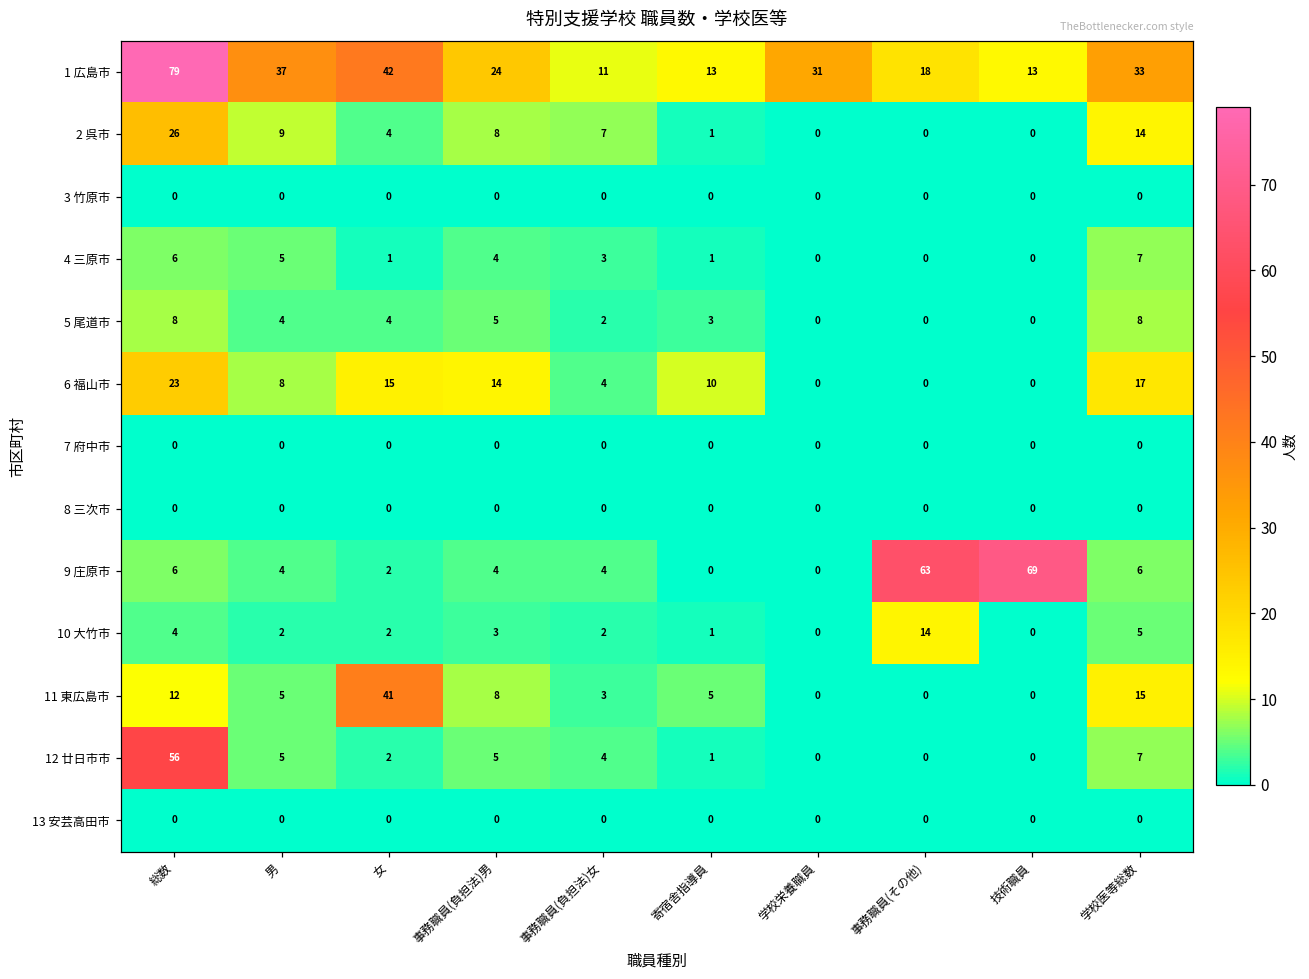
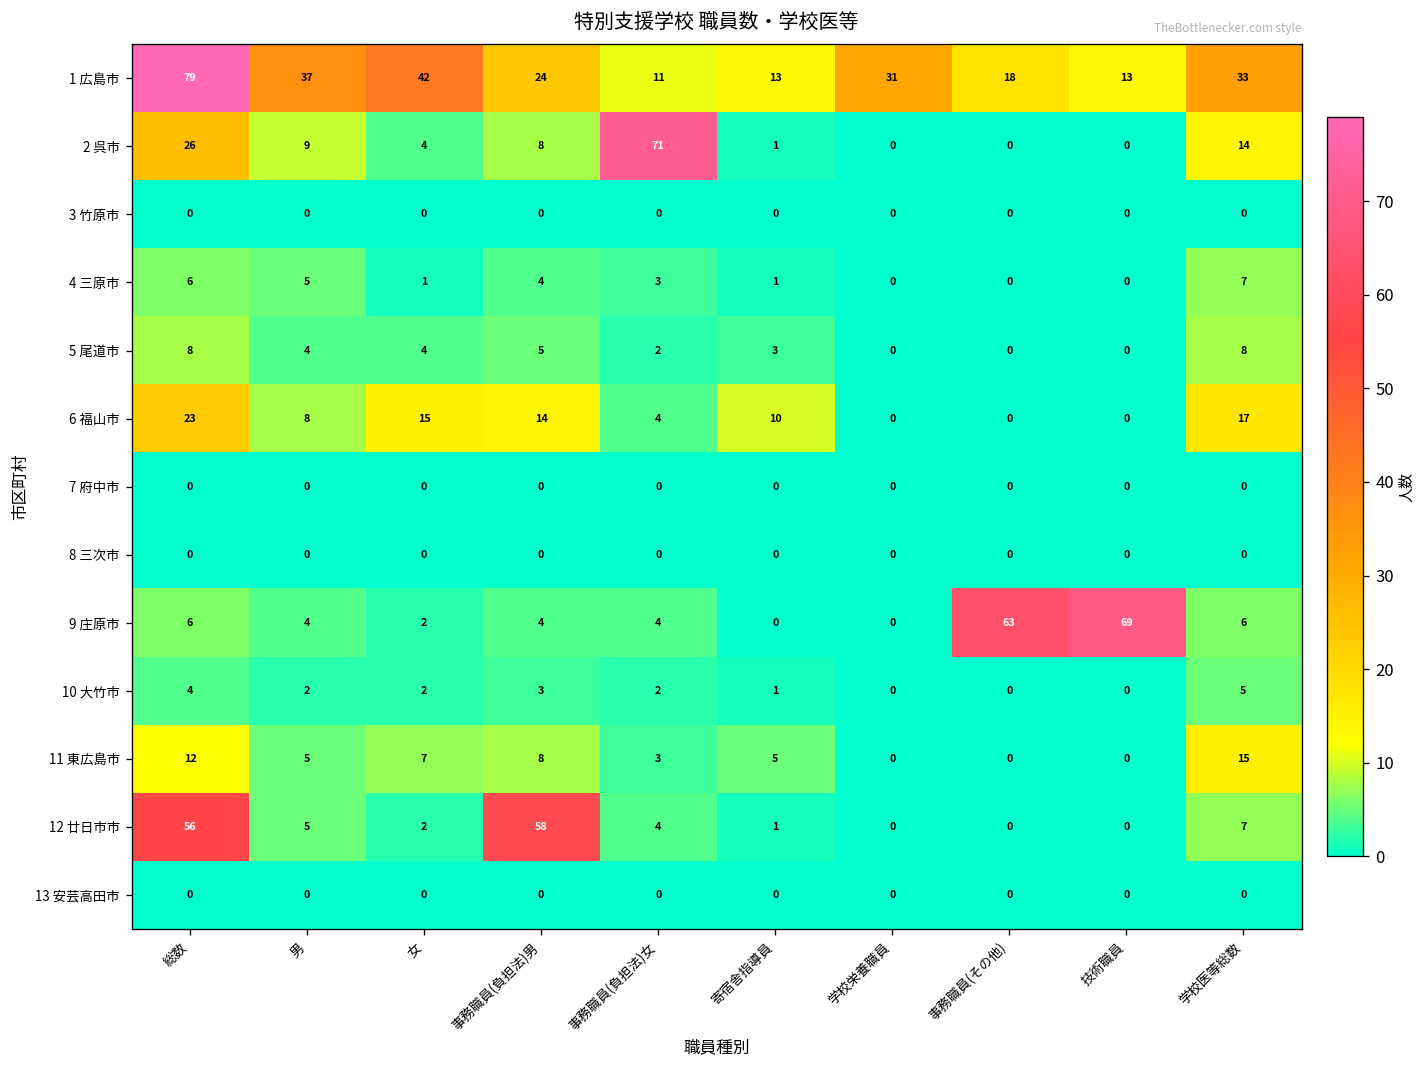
2 呉市, 事務職員(負担法)女: 7 -> 71
10 大竹市, 事務職員(その他): 14 -> 0
11 東広島市, 女: 41 -> 7
12 廿日市市, 事務職員(負担法)男: 5 -> 58
